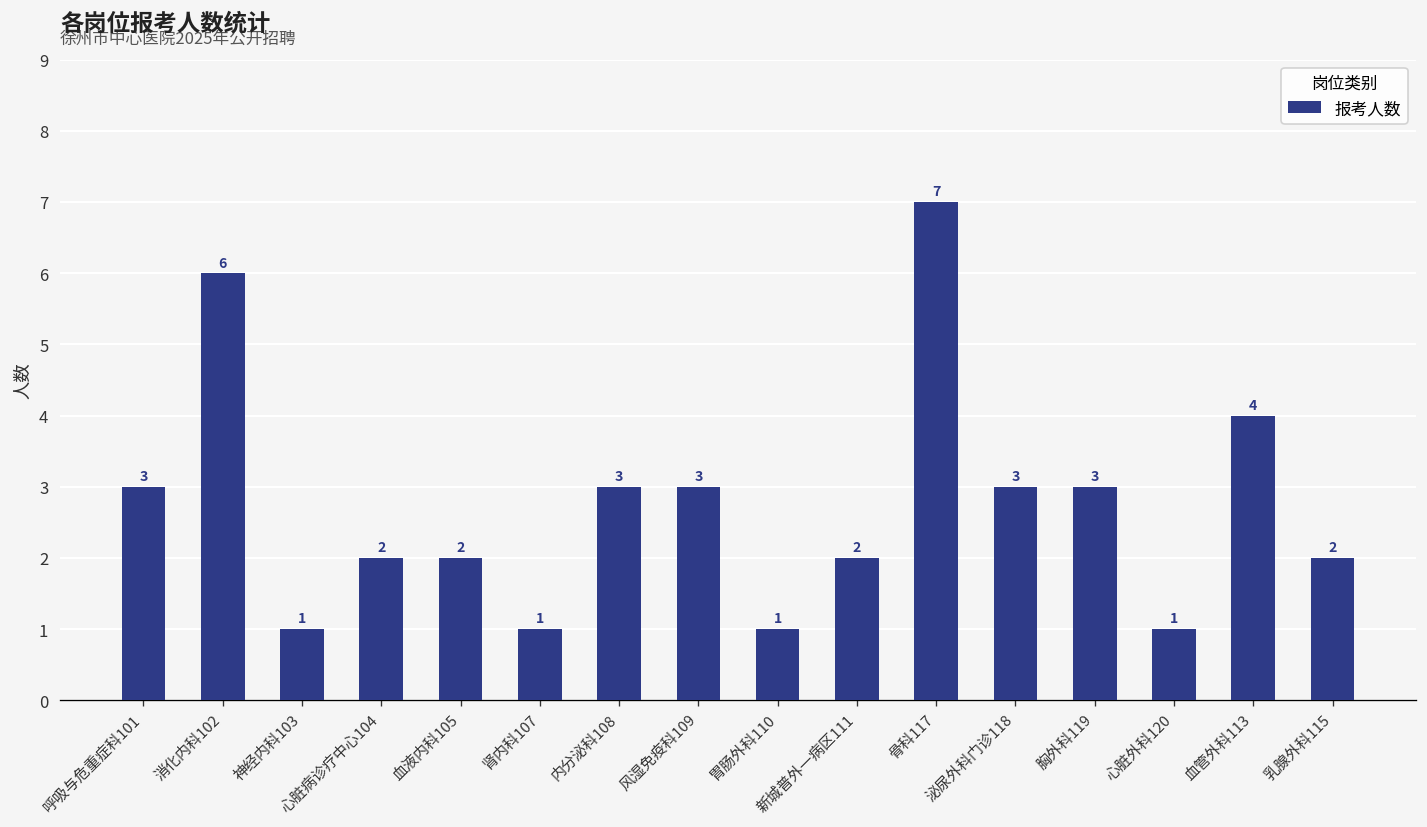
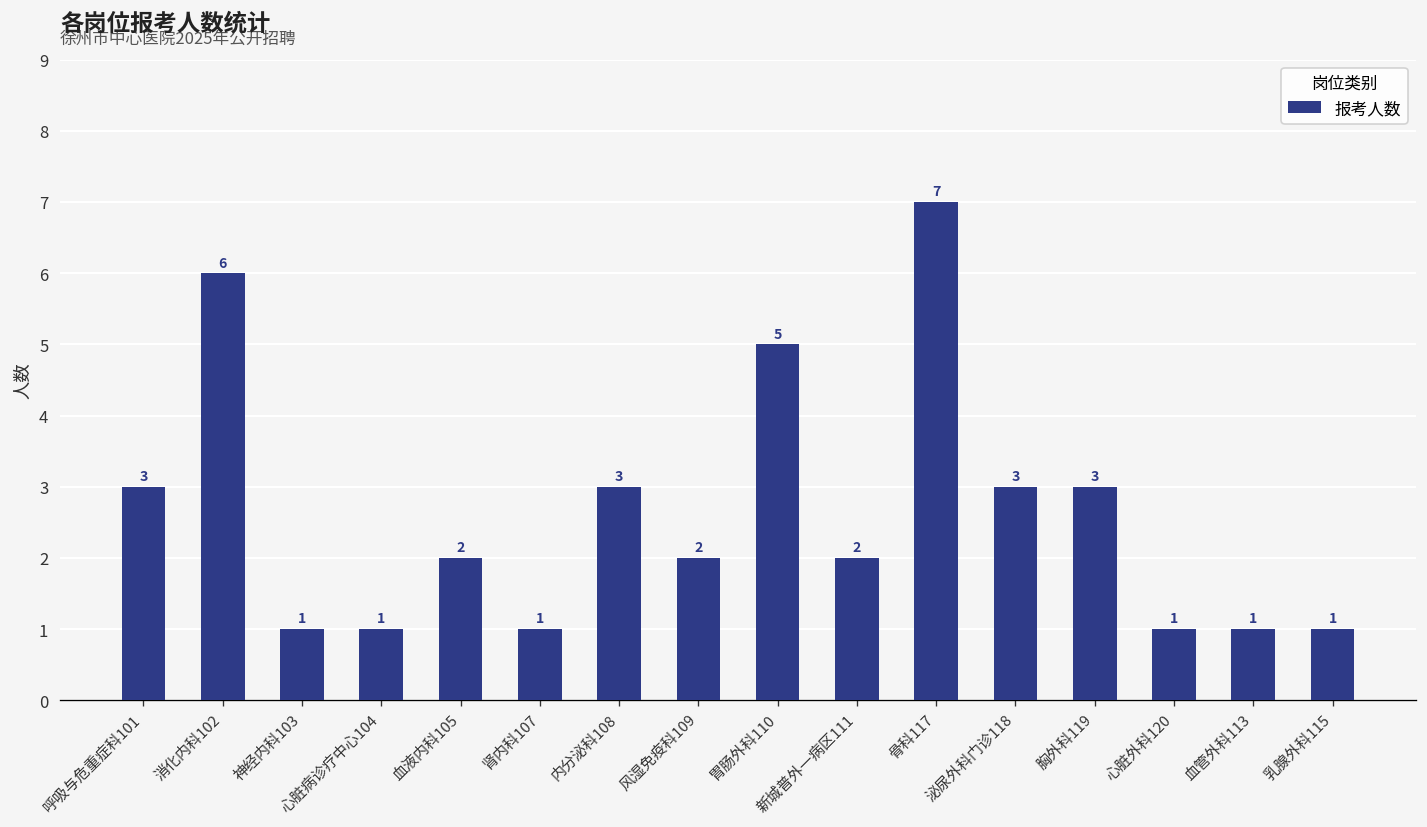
心脏病诊疗中心104: 2 -> 1
风湿免疫科109: 3 -> 2
胃肠外科110: 1 -> 5
血管外科113: 4 -> 1
乳腺外科115: 2 -> 1
